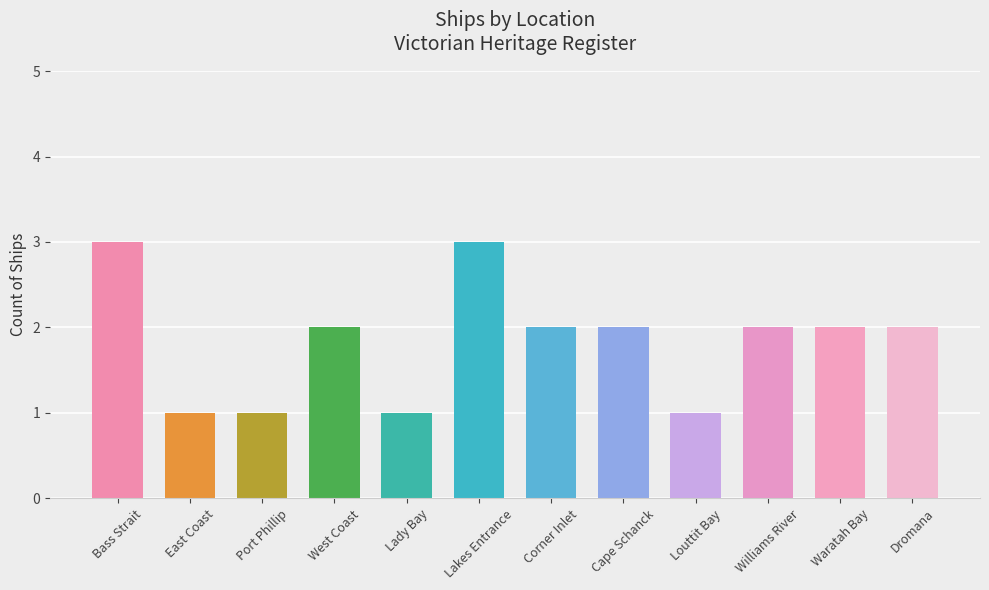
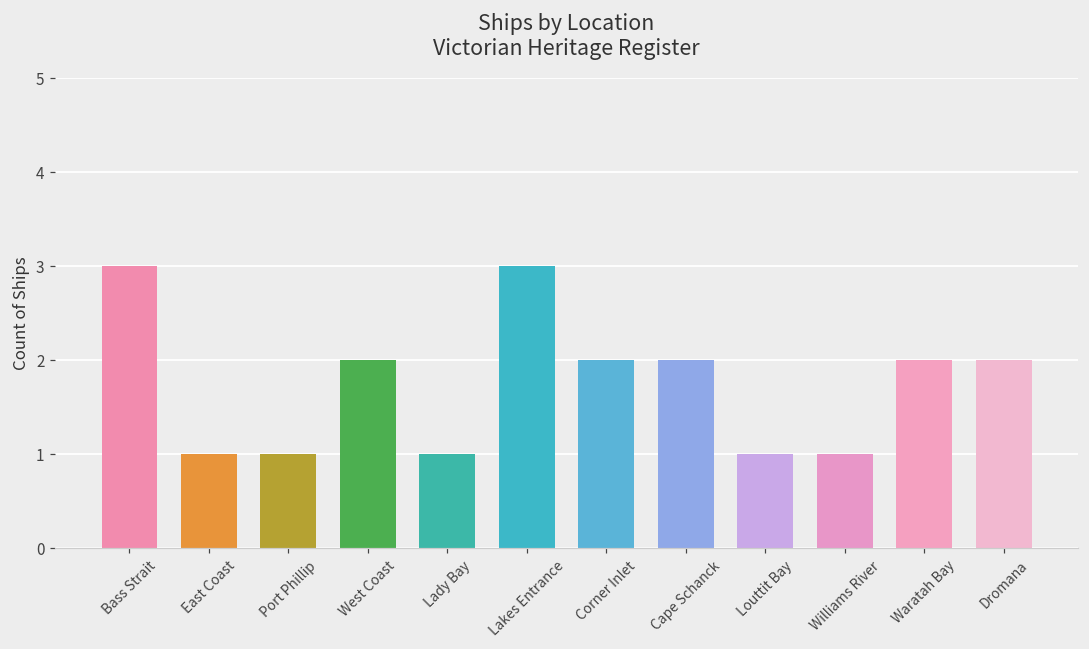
Williams River: 2 -> 1
